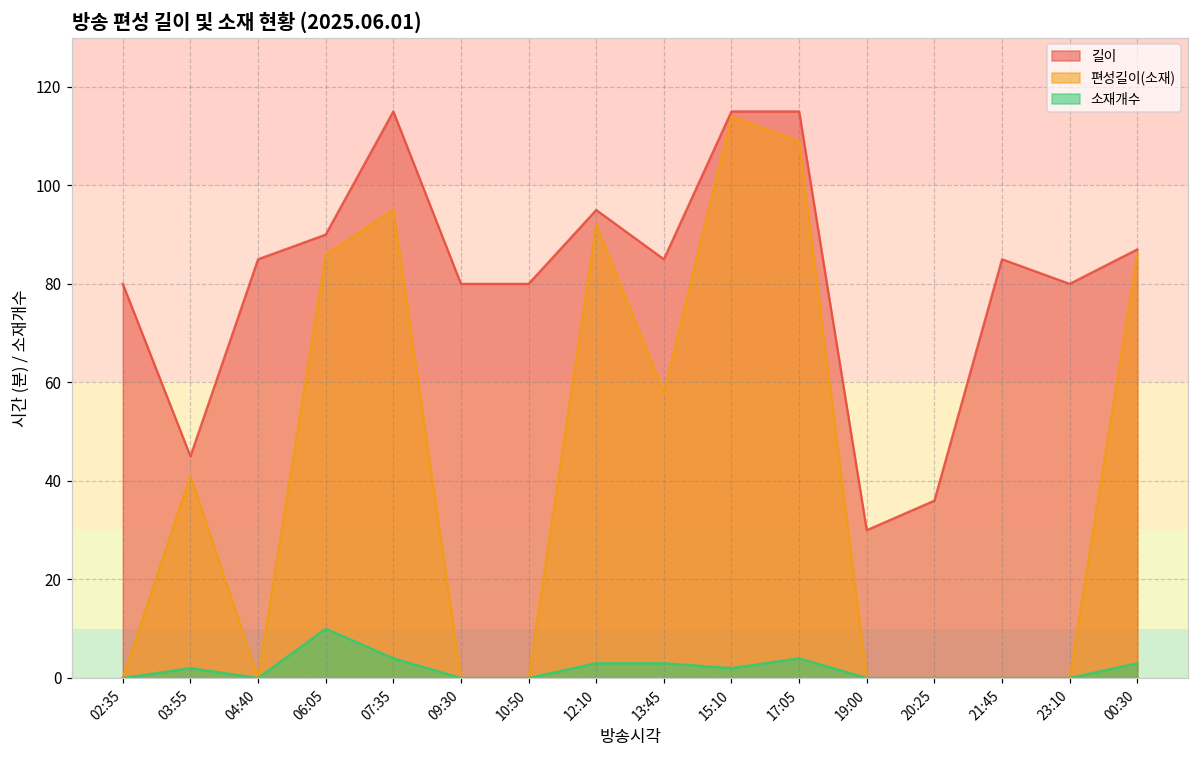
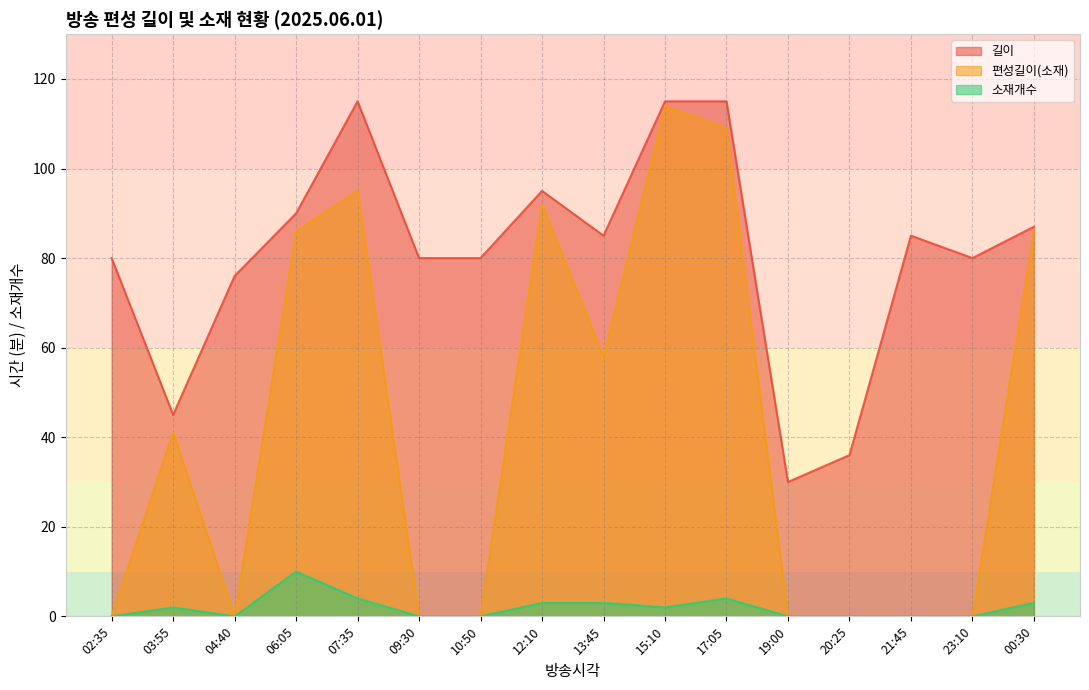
길이, 04:40: 85 -> 76
